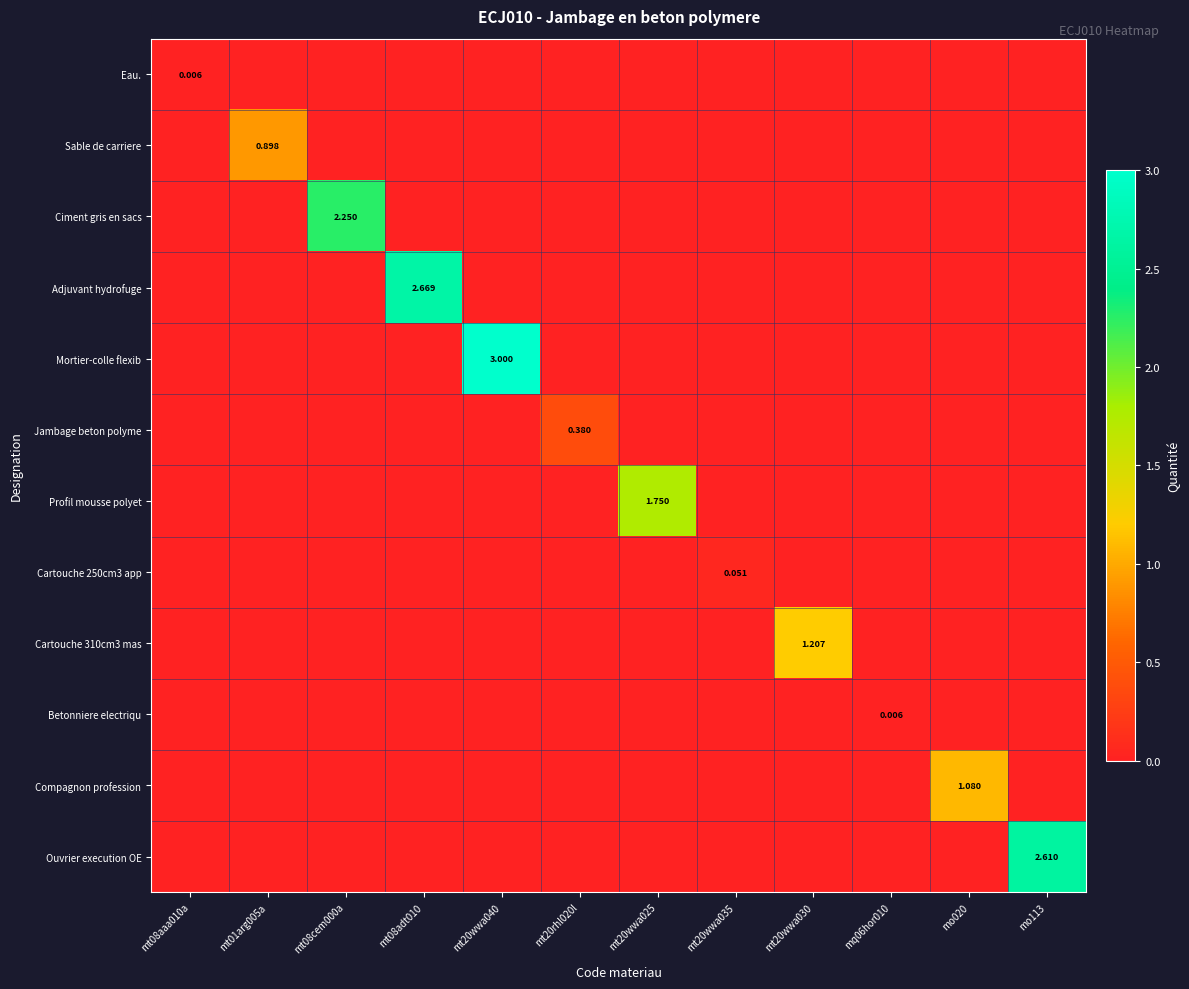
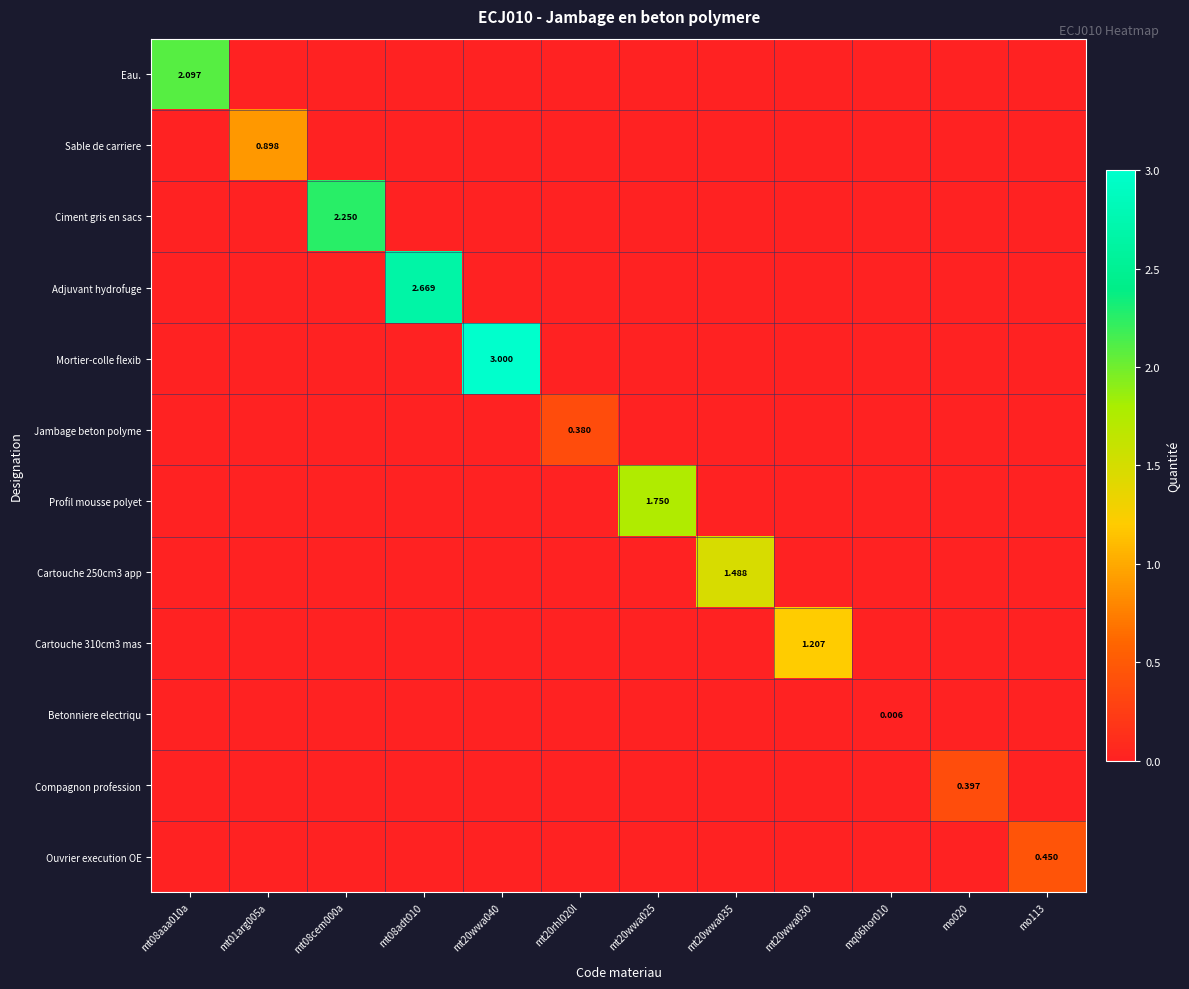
Eau., mt08aaa010a: 0.006 -> 2.097
Cartouche 250cm3 app, mt20wwa035: 0.051 -> 1.488
Compagnon profession, mo020: 1.080 -> 0.397
Ouvrier execution OE, mo113: 2.610 -> 0.450
